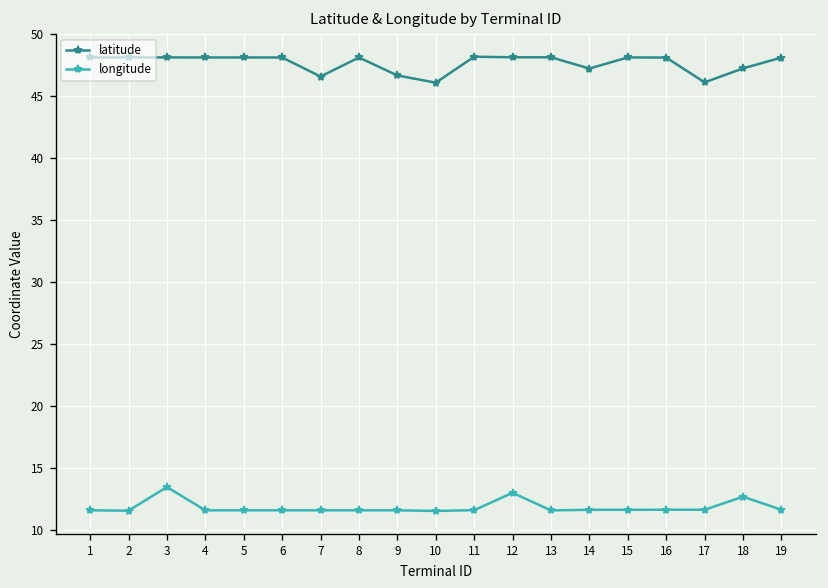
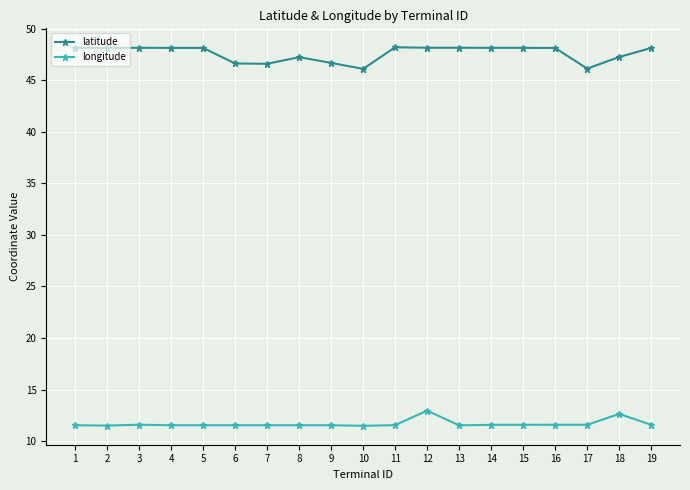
longitude, 3: 13.4 -> 11.6
latitude, 6: 48.1 -> 46.6
latitude, 8: 48.1 -> 47.2
latitude, 14: 47.2 -> 48.1
